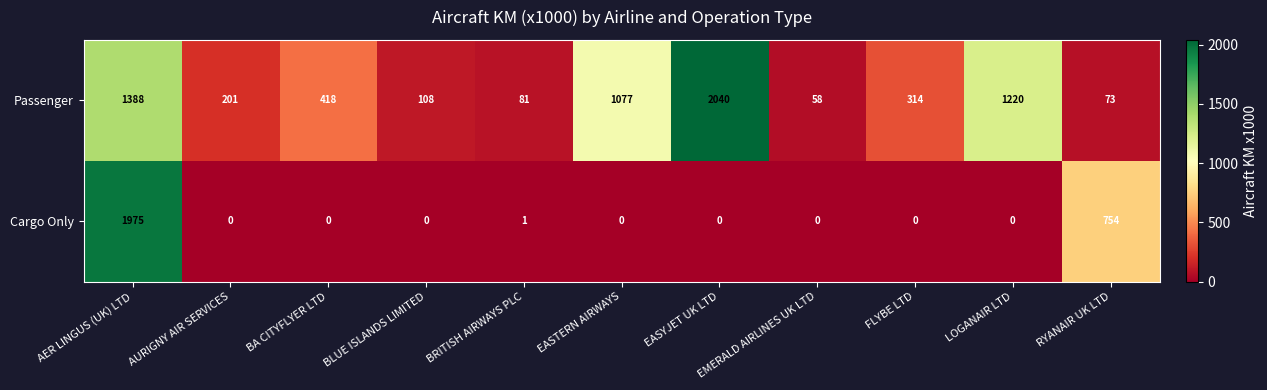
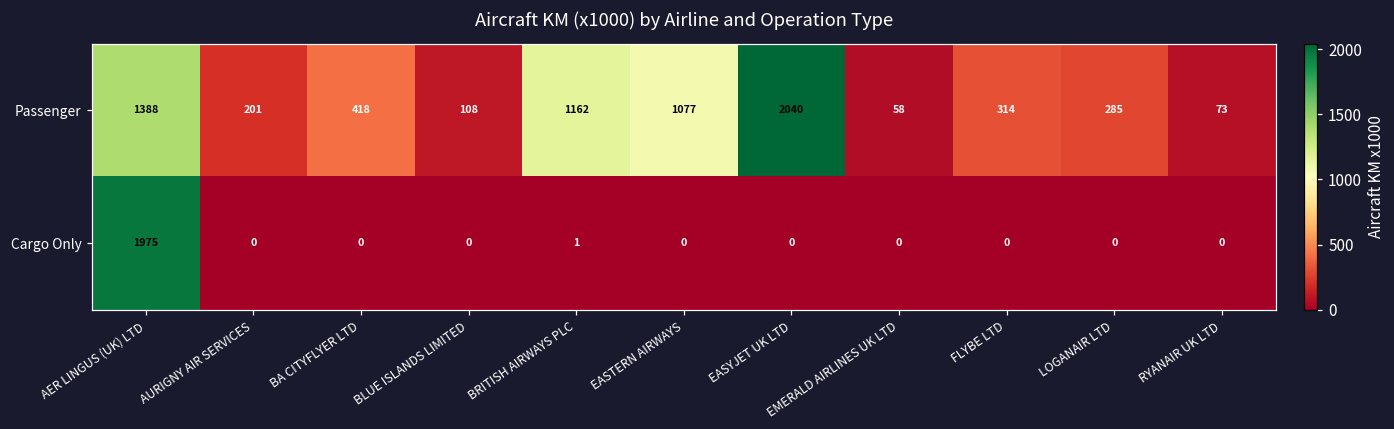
Passenger, BRITISH AIRWAYS PLC: 81 -> 1162
Passenger, LOGANAIR LTD: 1220 -> 285
Cargo Only, RYANAIR UK LTD: 754 -> 0
